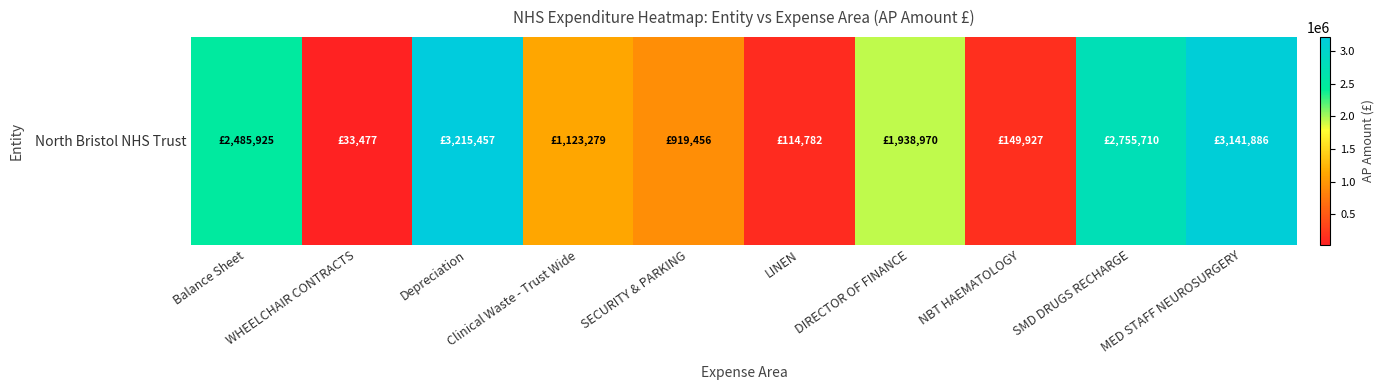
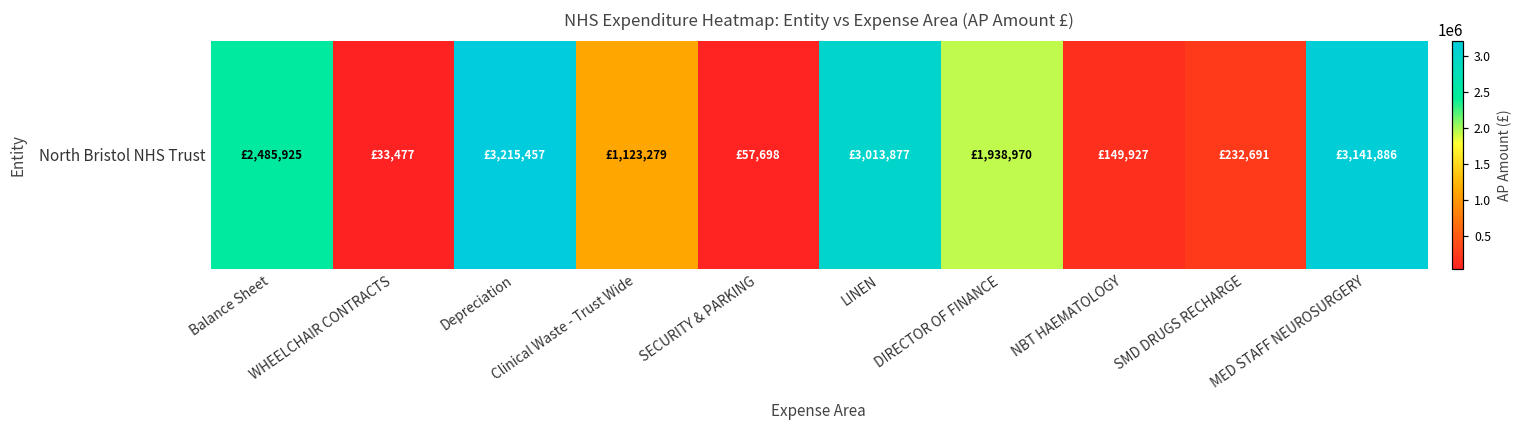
North Bristol NHS Trust, SECURITY & PARKING: £919,456 -> £57,698
North Bristol NHS Trust, LINEN: £114,782 -> £3,013,877
North Bristol NHS Trust, SMD DRUGS RECHARGE: £2,755,710 -> £232,691
